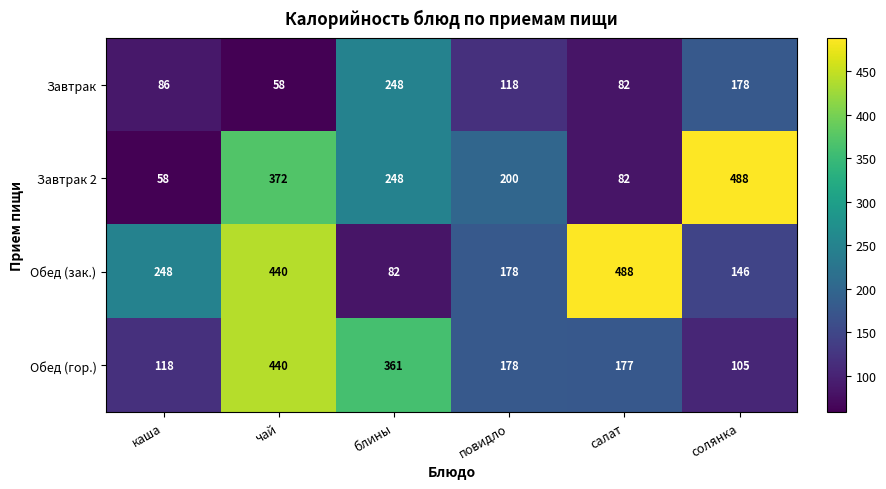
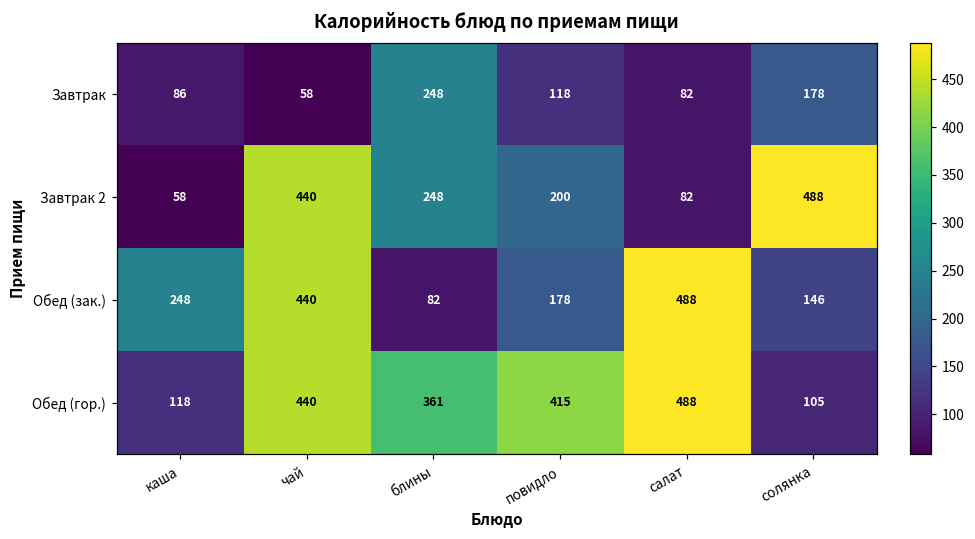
Завтрак 2, чай: 372 -> 440
Обед (гор.), повидло: 178 -> 415
Обед (гор.), салат: 177 -> 488
